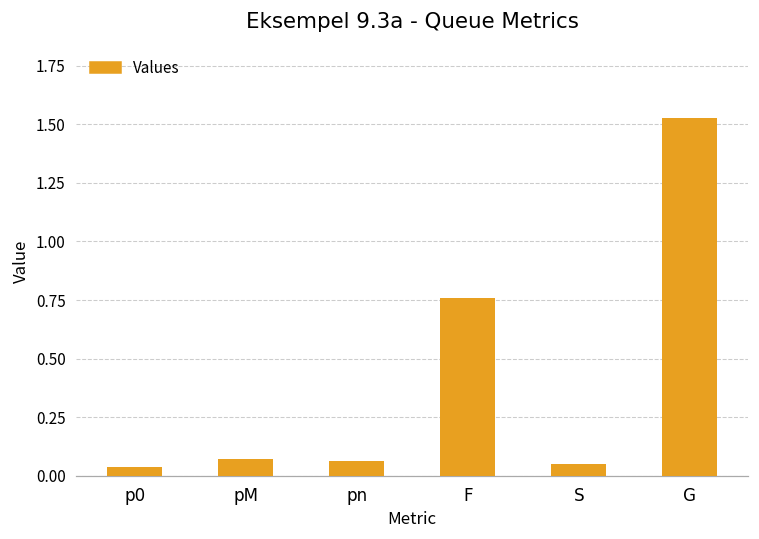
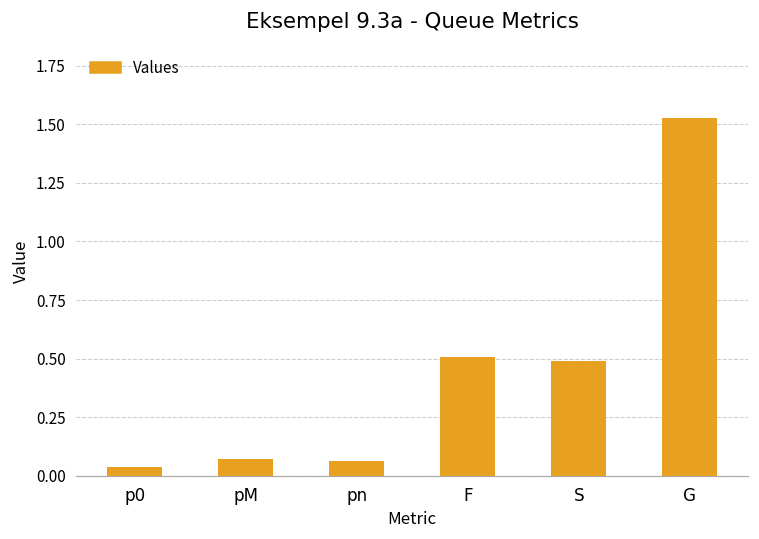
F: 0.76 -> 0.51
S: 0.05 -> 0.49
